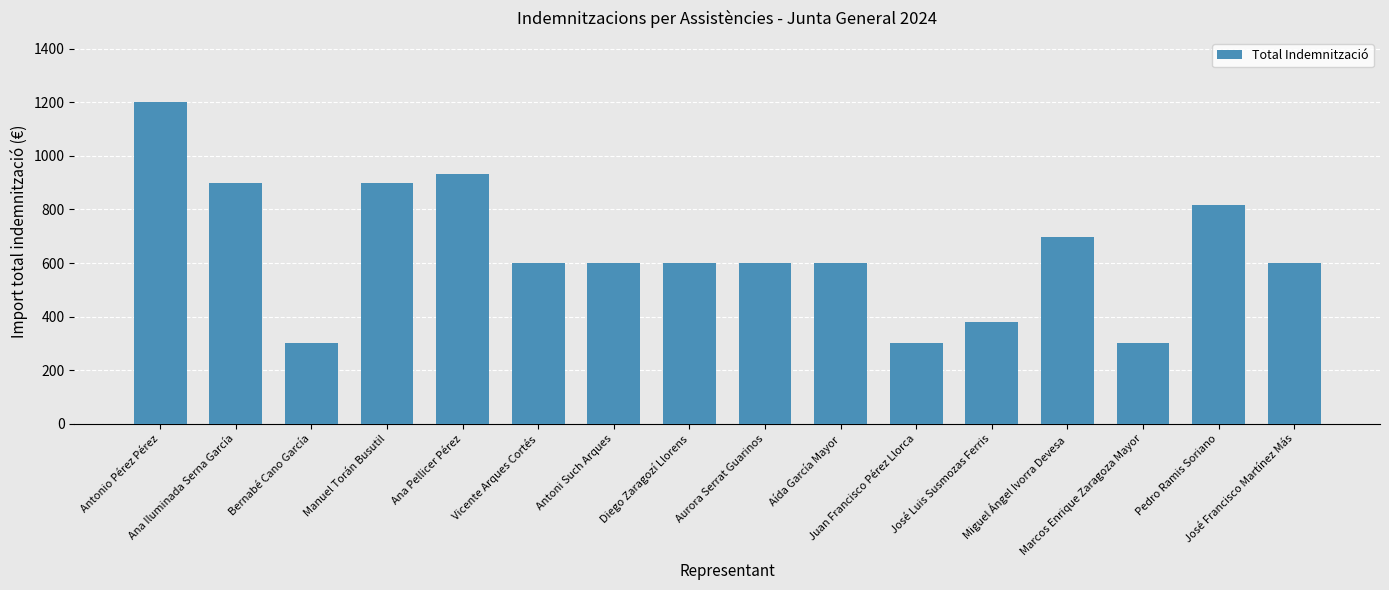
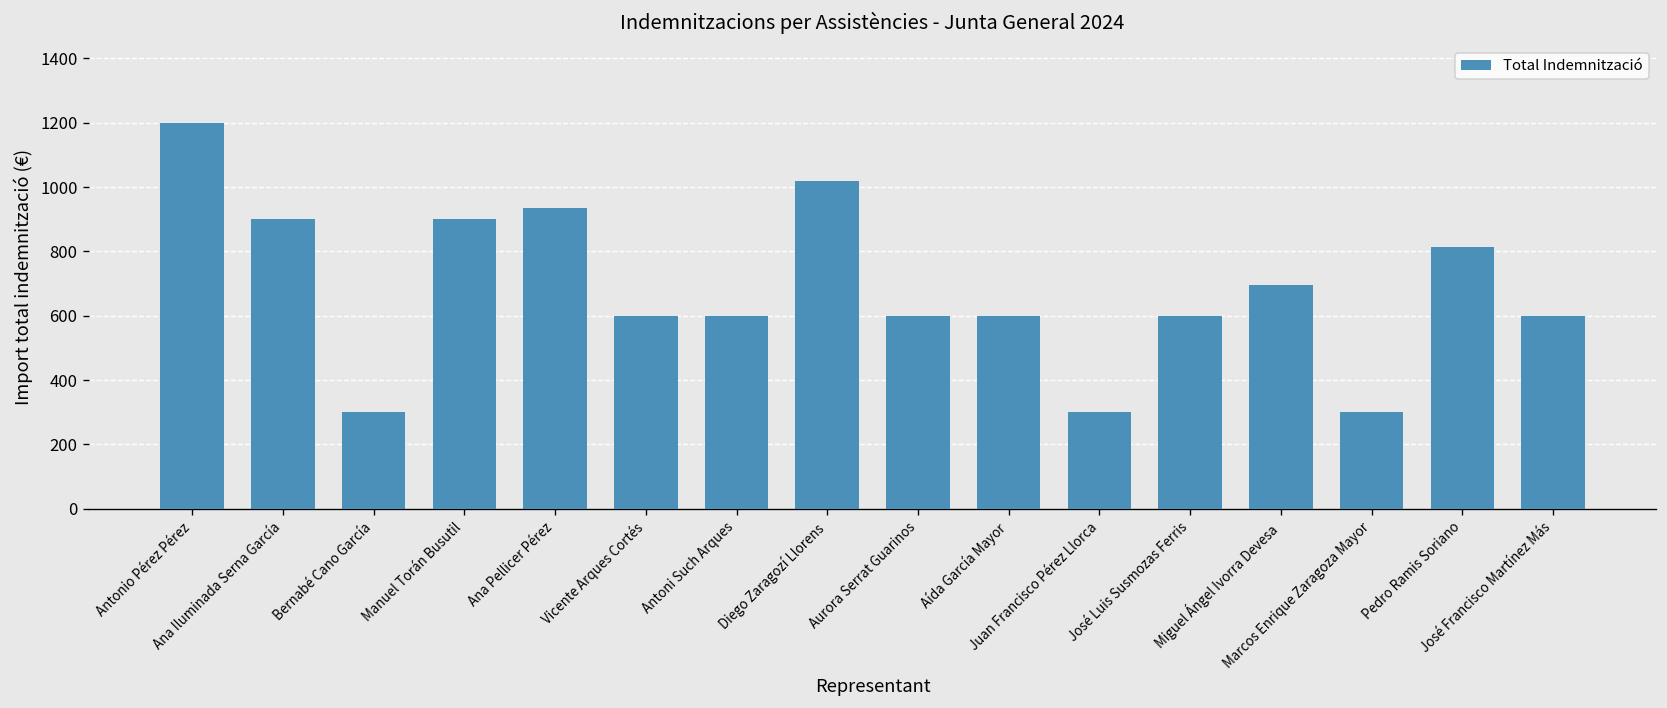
Diego Zaragozí Llorens: 600 -> 1020
José Luis Susmozas Ferris: 380 -> 600
